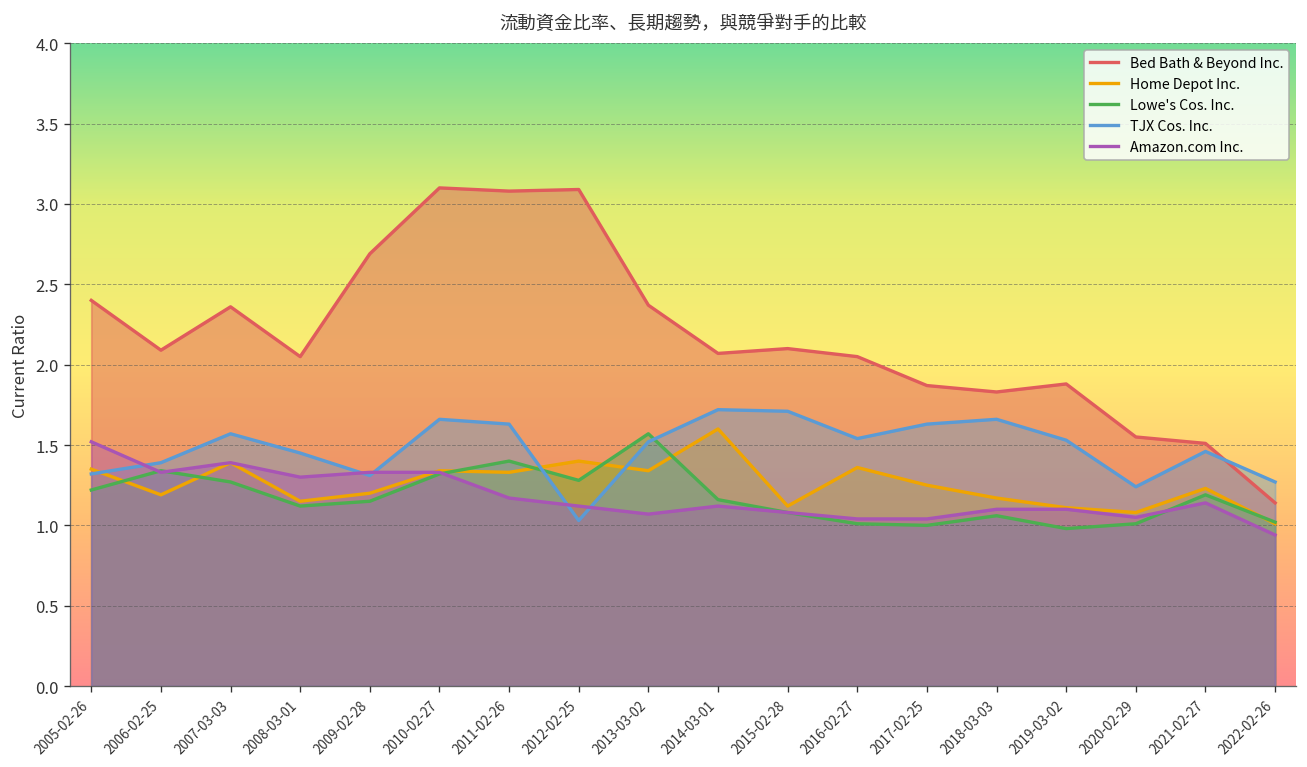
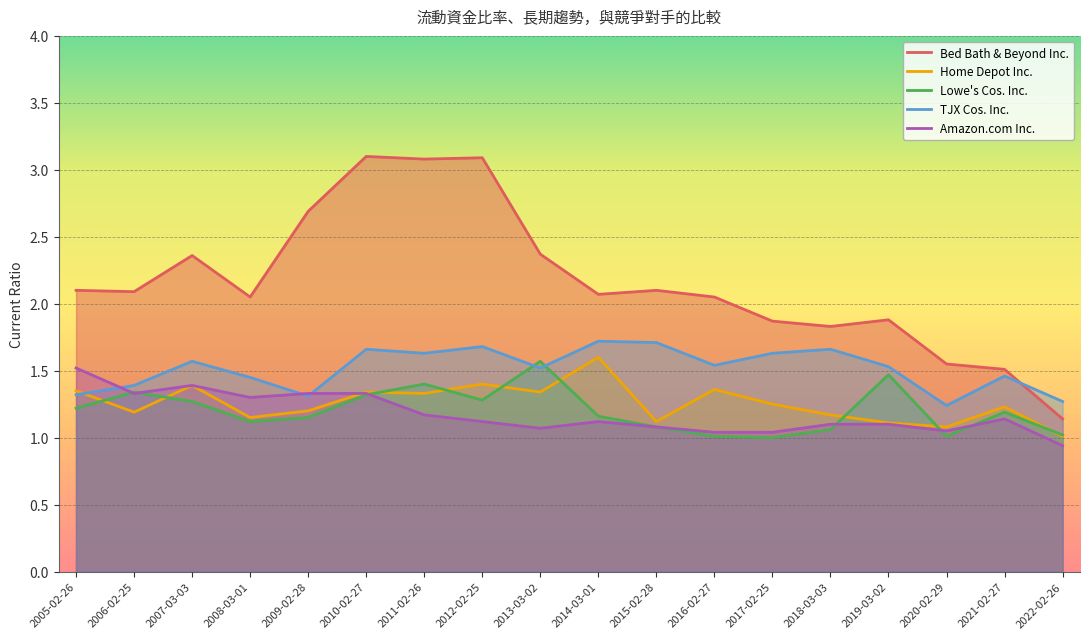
Bed Bath & Beyond Inc., 2005-02-26: 2.4 -> 2.1
TJX Cos. Inc., 2012-02-25: 1.03 -> 1.68
Lowe's Cos. Inc., 2019-03-02: 0.98 -> 1.47
